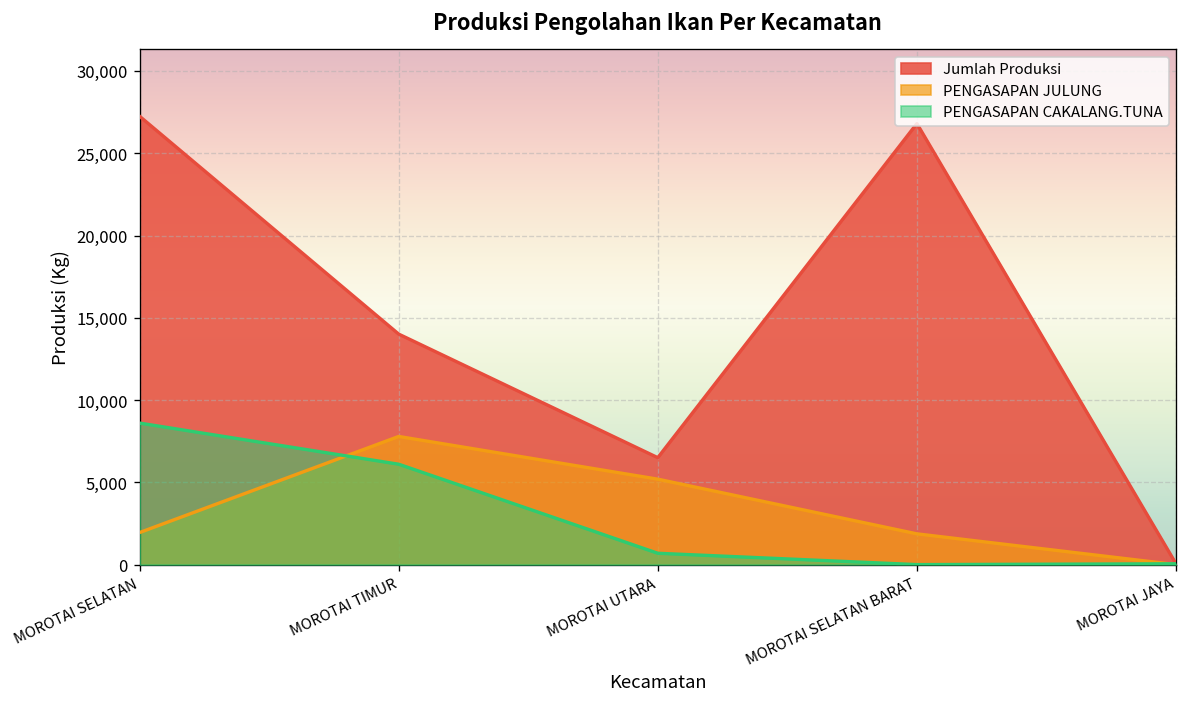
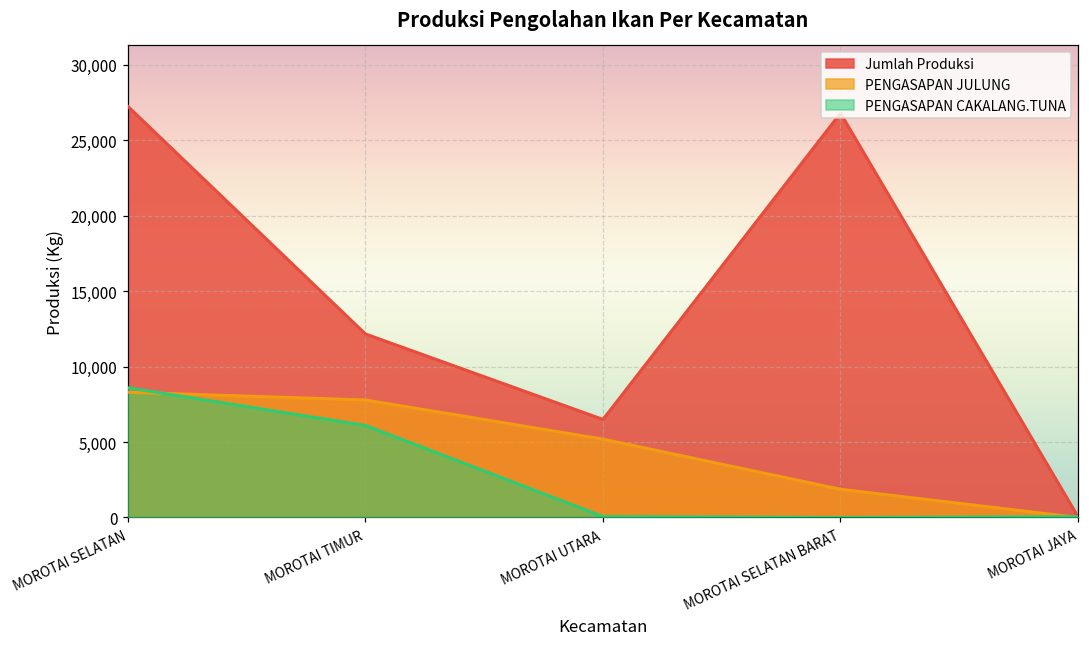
PENGASAPAN JULUNG, MOROTAI SELATAN: 1,900 -> 8,300
Jumlah Produksi, MOROTAI TIMUR: 14,000 -> 12,200
PENGASAPAN CAKALANG.TUNA, MOROTAI UTARA: 700 -> 100
